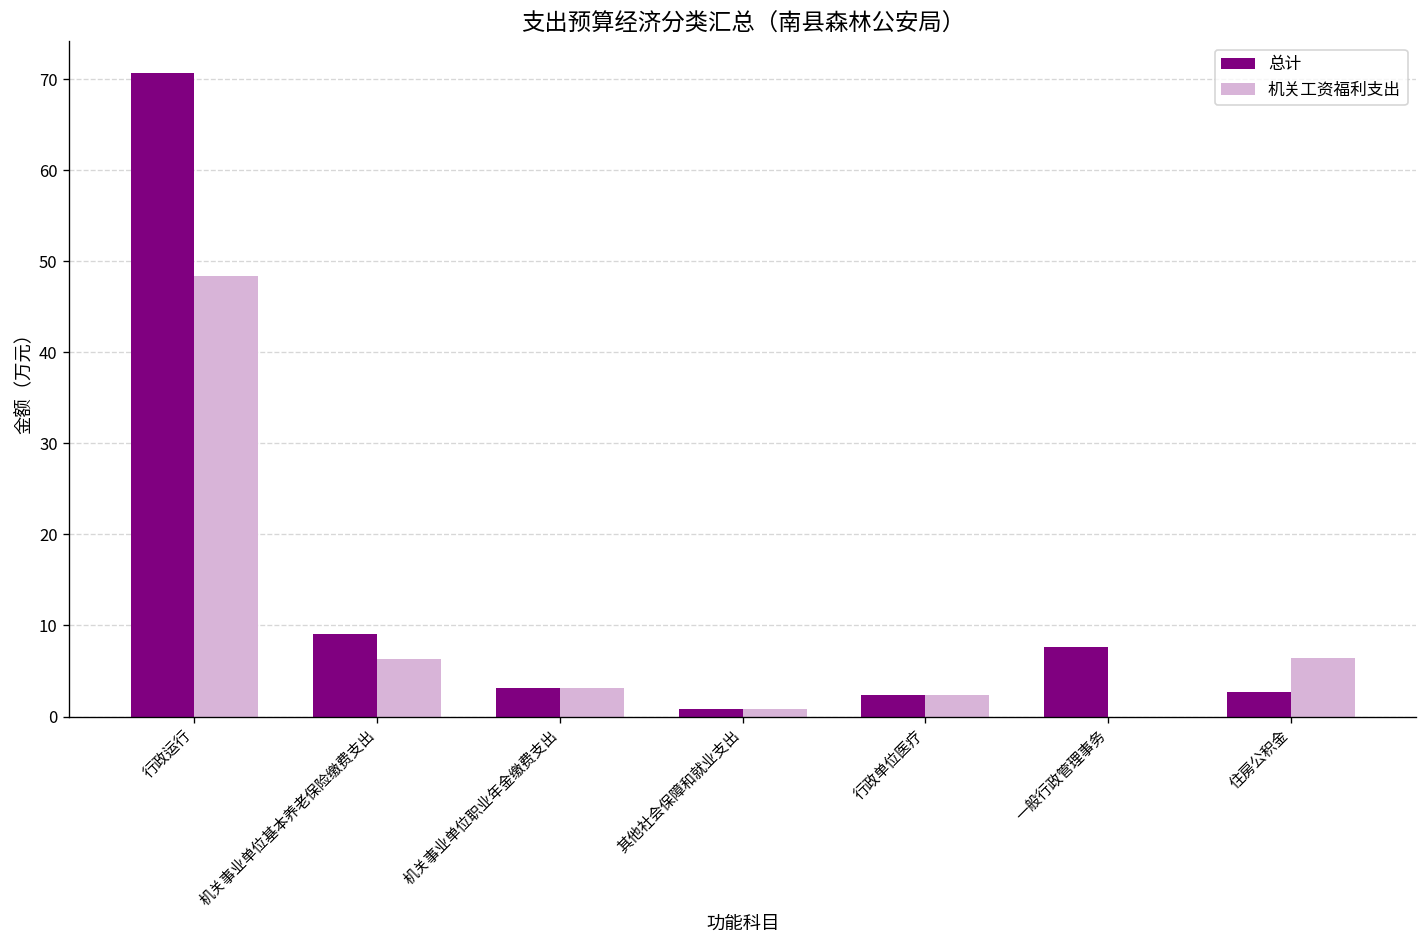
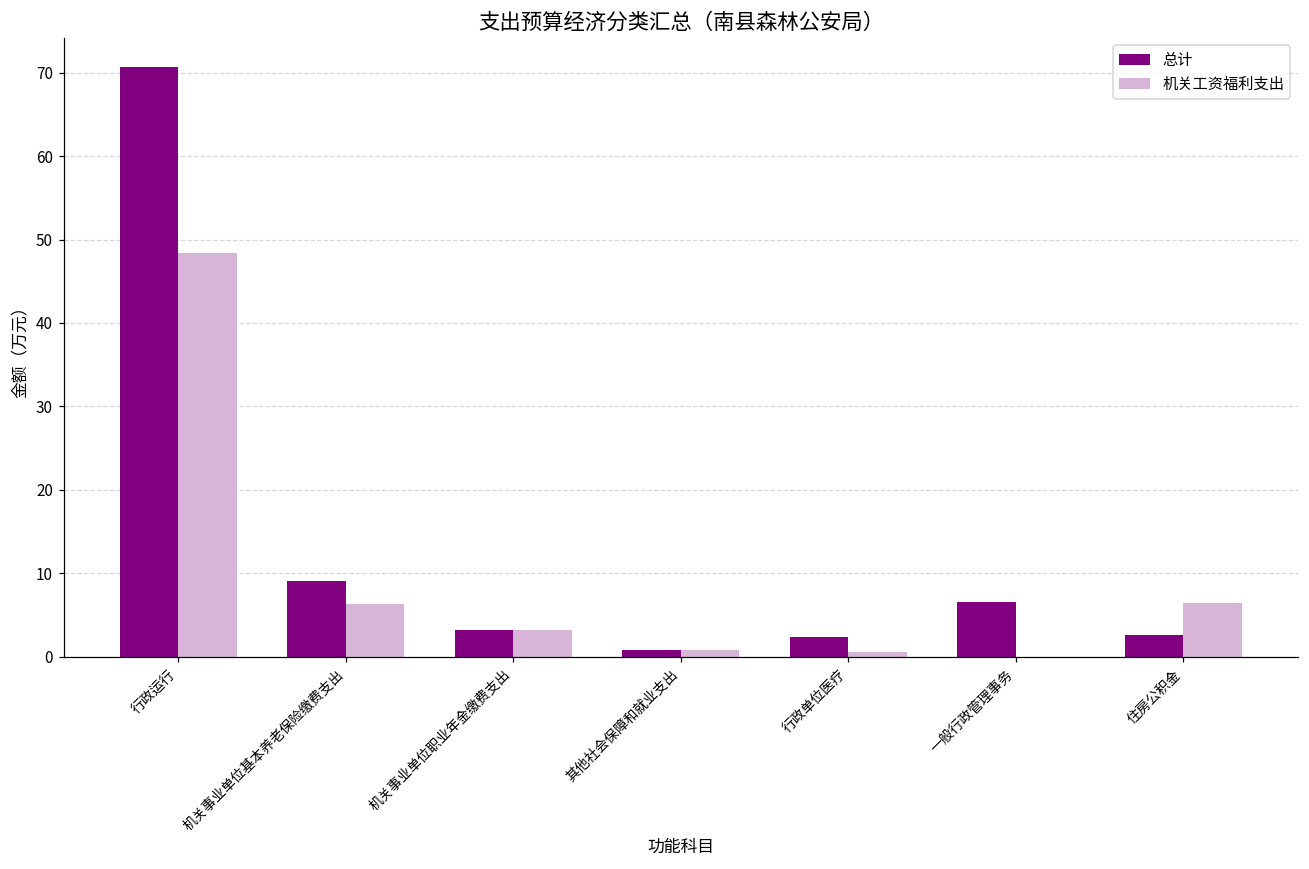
机关工资福利支出, 行政单位医疗: 2 -> 1
总计, 一般行政管理事务: 8 -> 7
